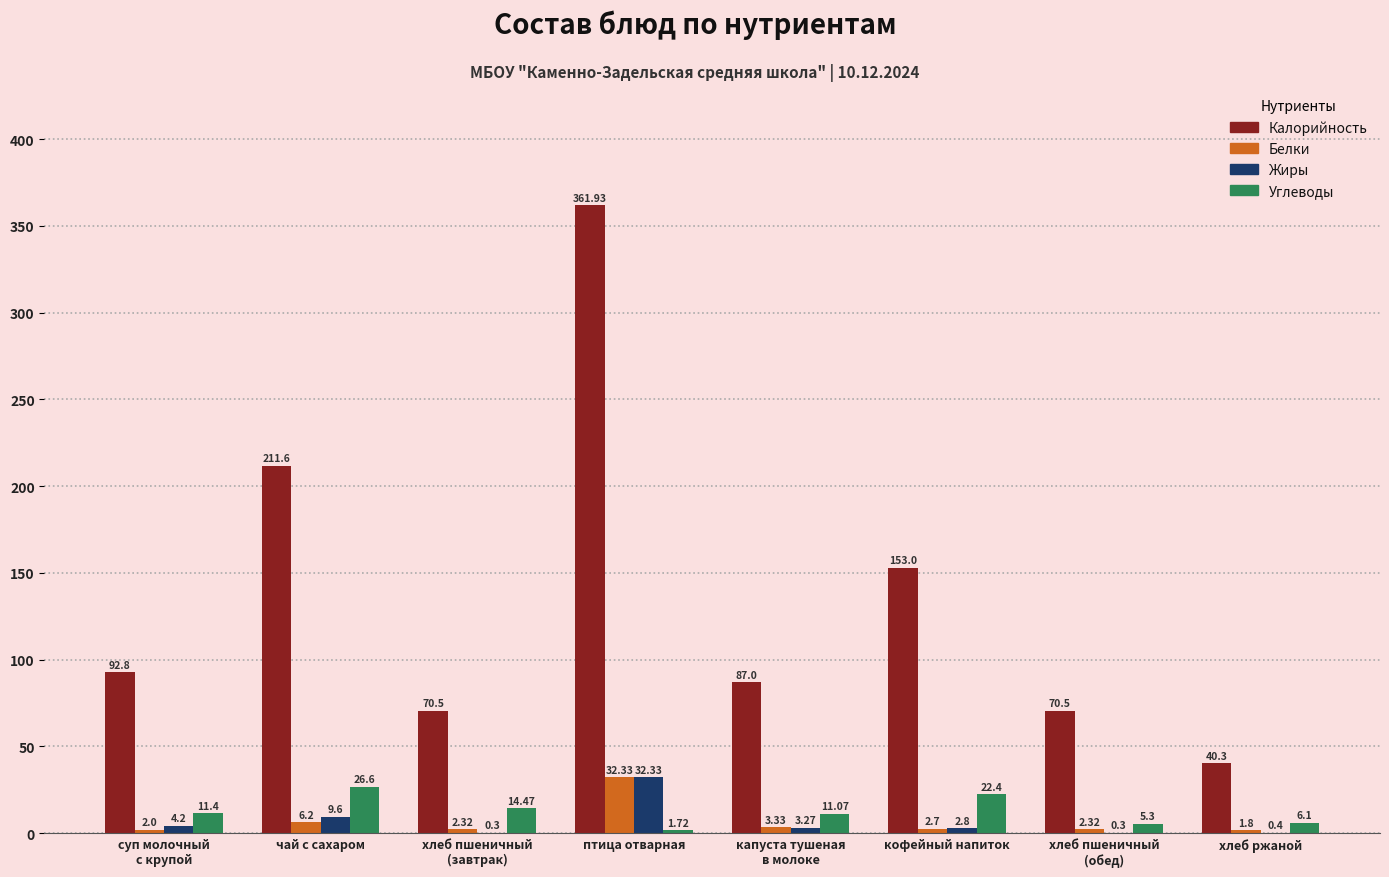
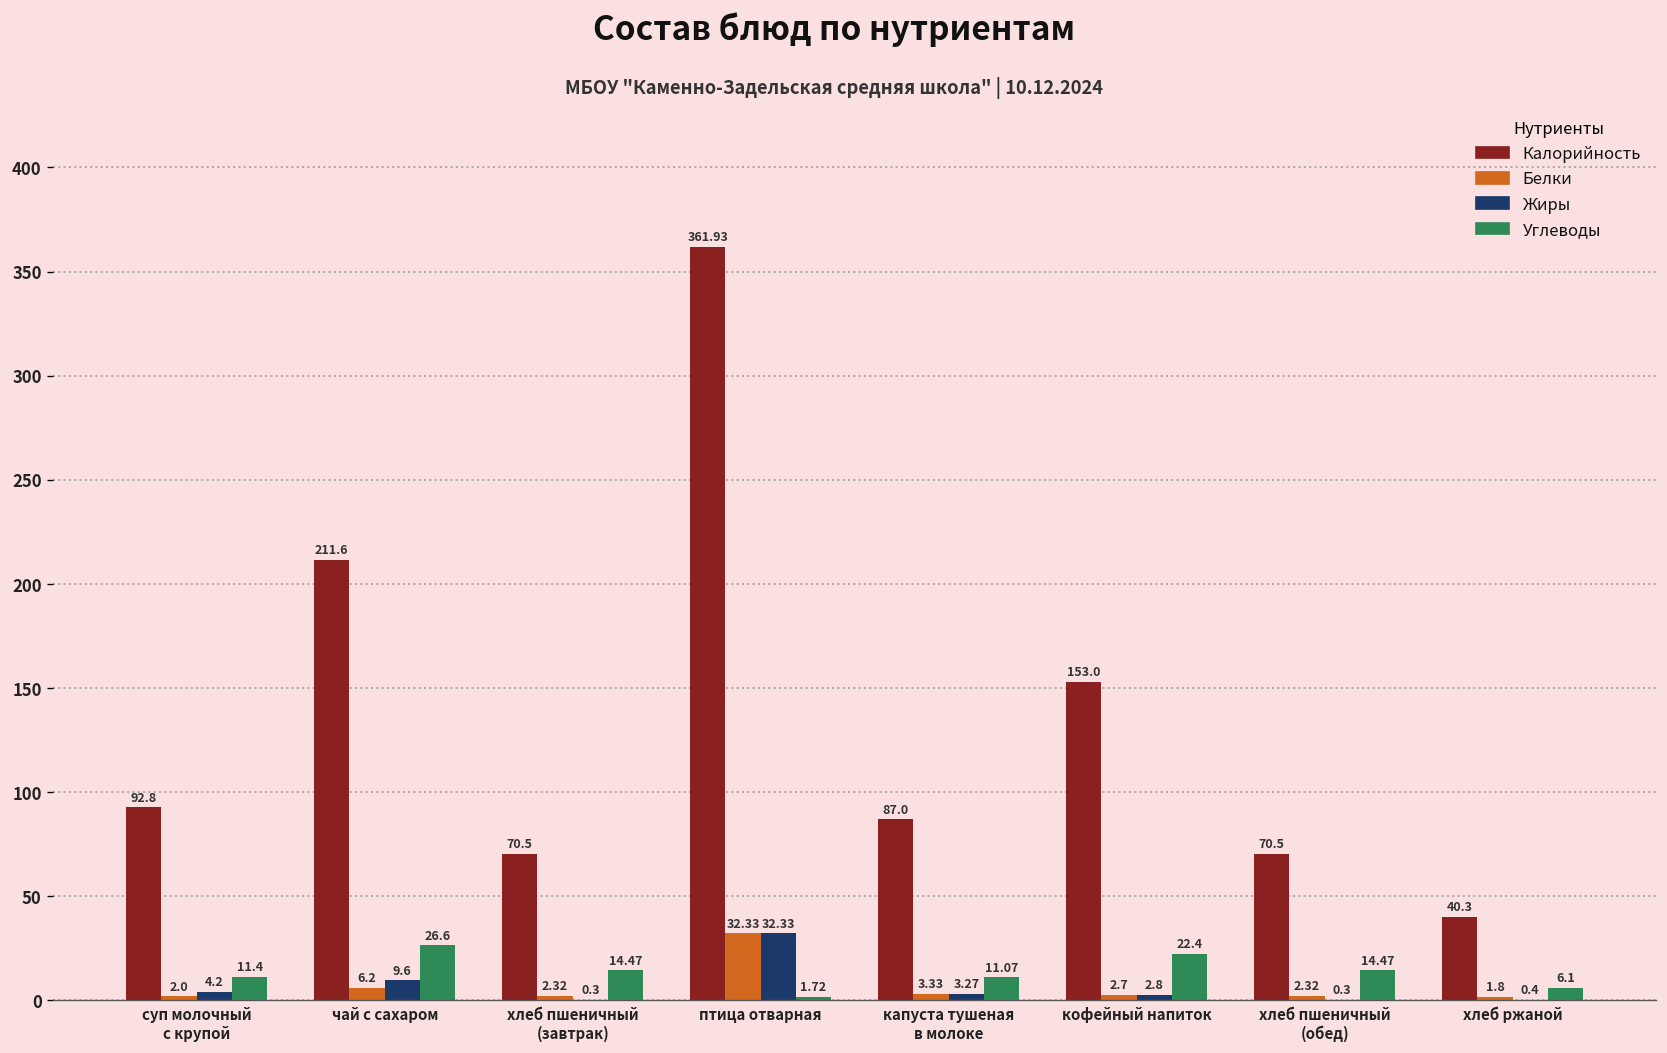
Углеводы, хлеб пшеничный (обед): 5.3 -> 14.47
